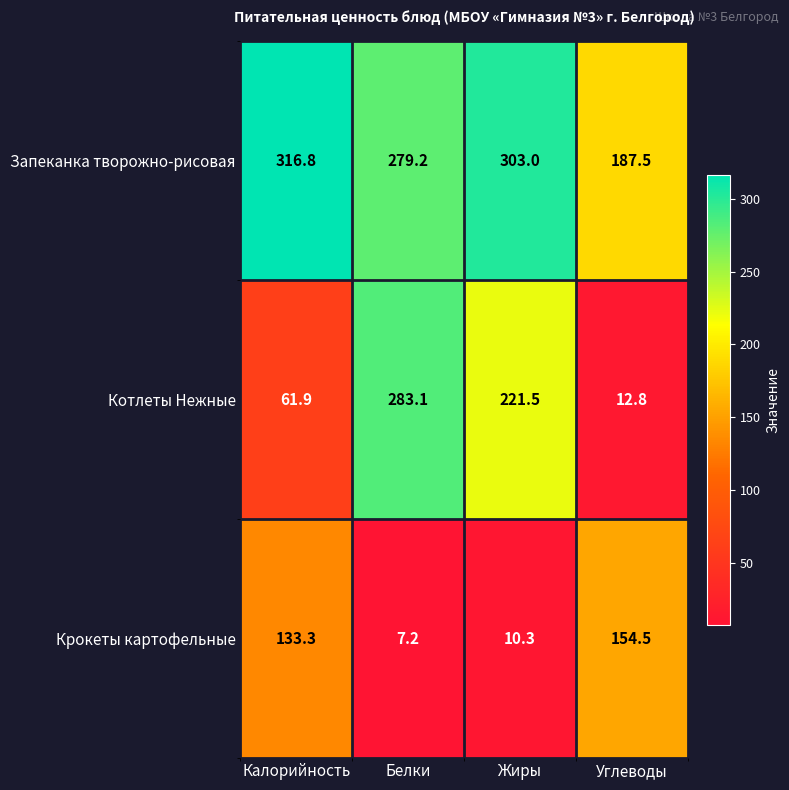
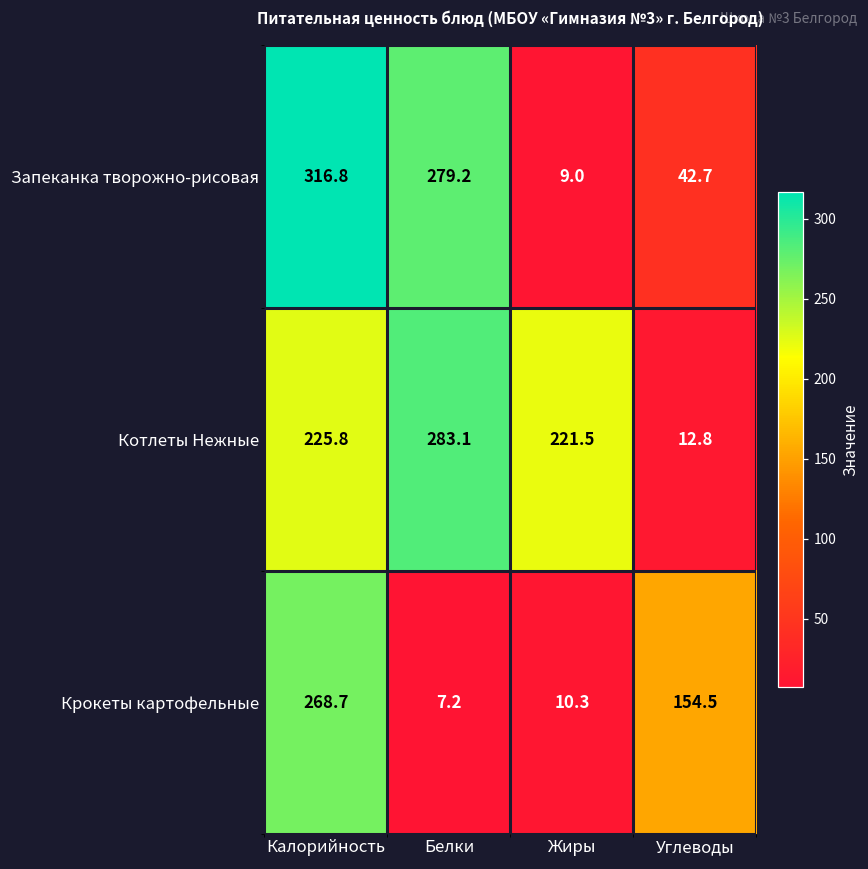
Запеканка творожно-рисовая, Жиры: 303.0 -> 9.0
Запеканка творожно-рисовая, Углеводы: 187.5 -> 42.7
Котлеты Нежные, Калорийность: 61.9 -> 225.8
Крокеты картофельные, Калорийность: 133.3 -> 268.7
